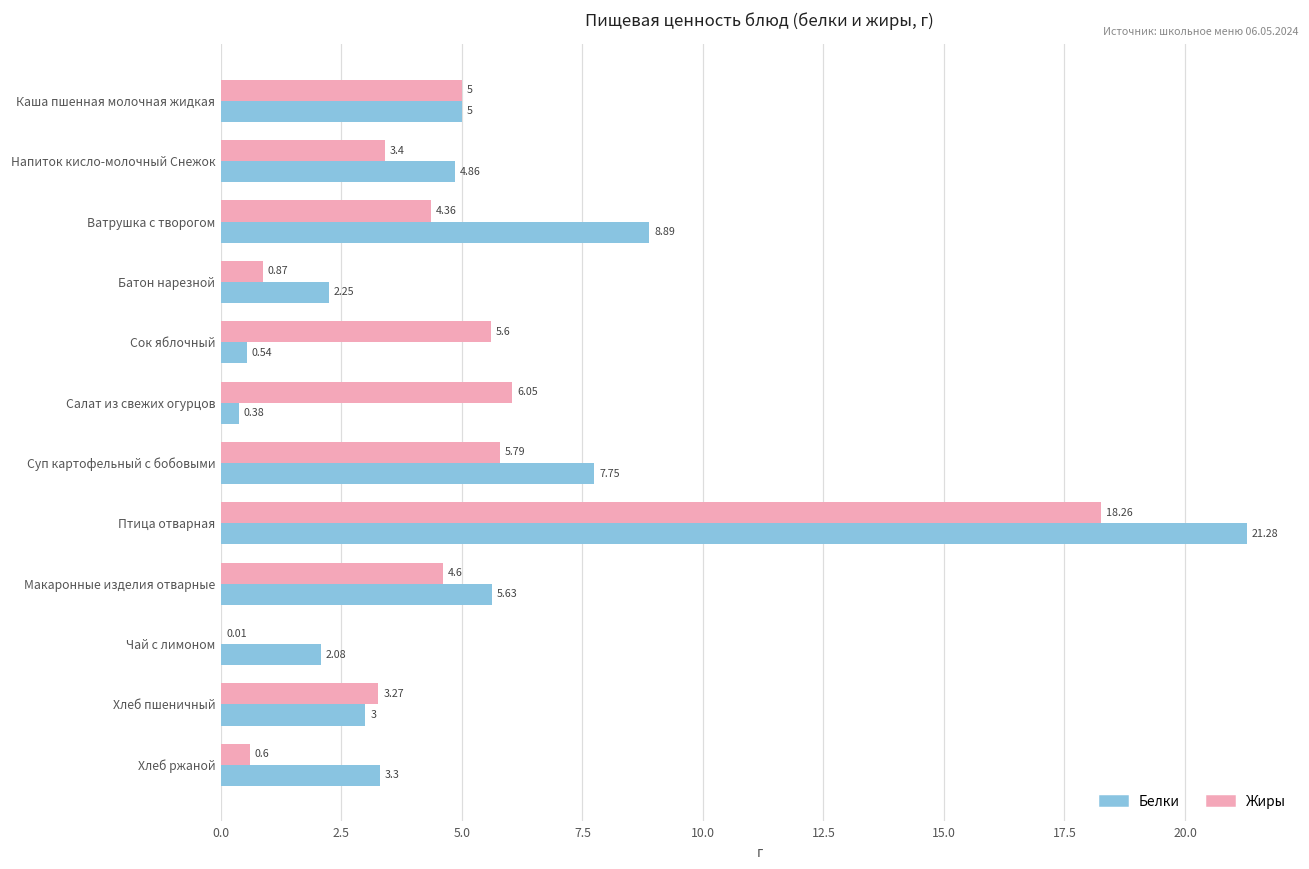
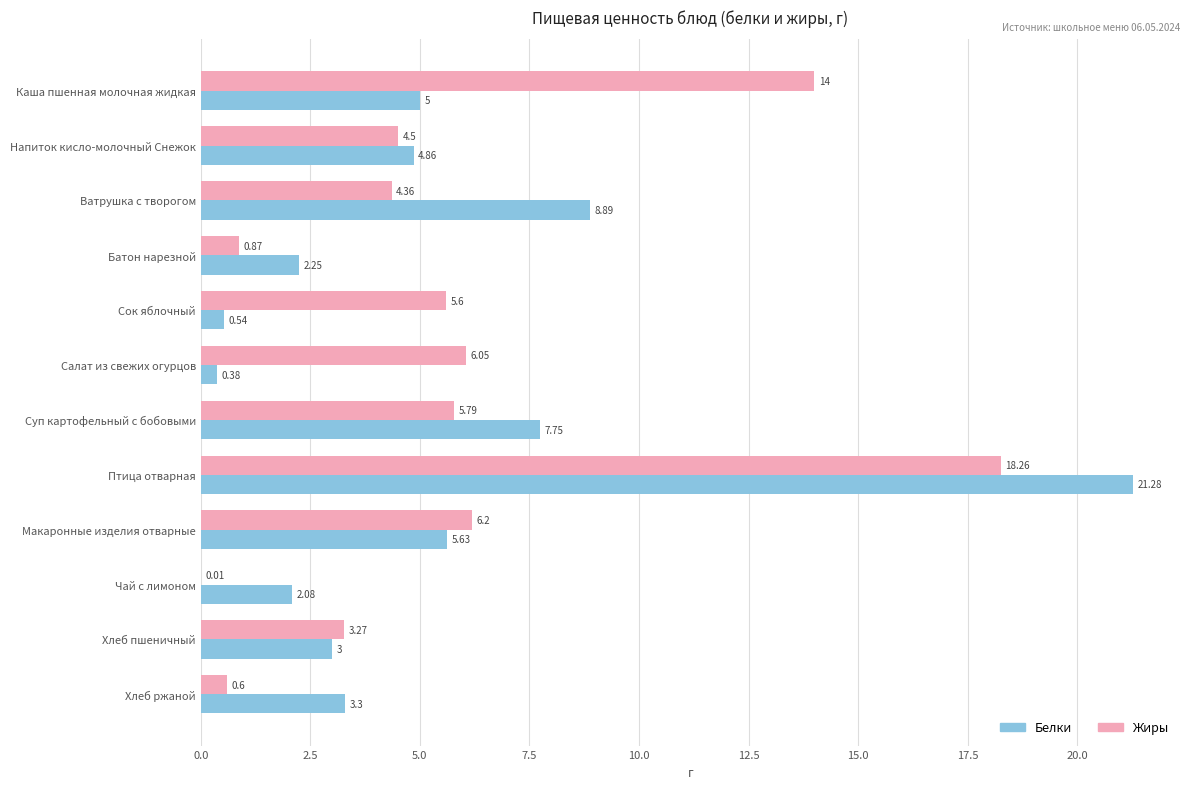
Жиры, Каша пшенная молочная жидкая: 5 -> 14
Жиры, Напиток кисло-молочный Снежок: 3.4 -> 4.5
Жиры, Макаронные изделия отварные: 4.6 -> 6.2
